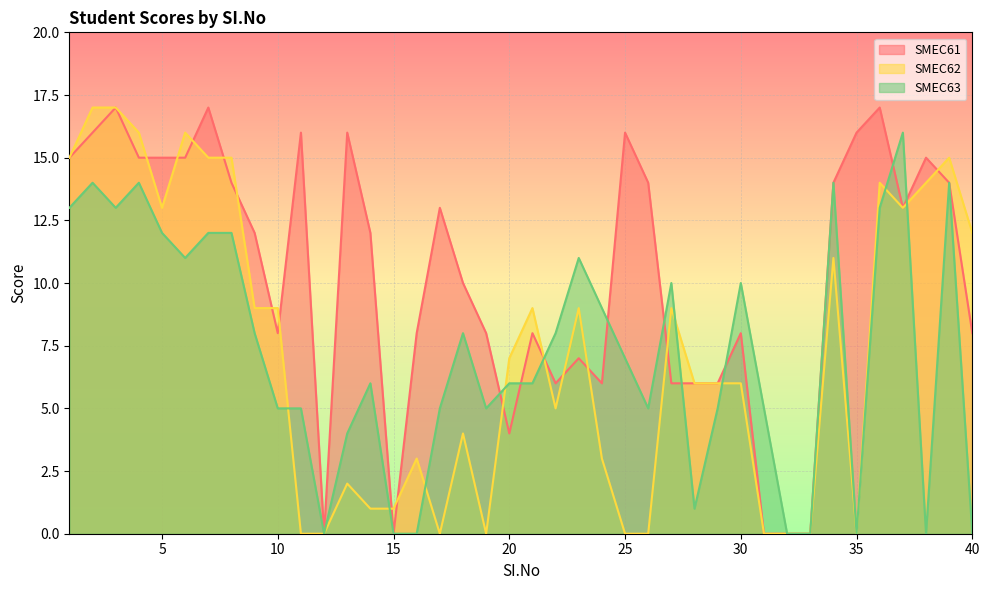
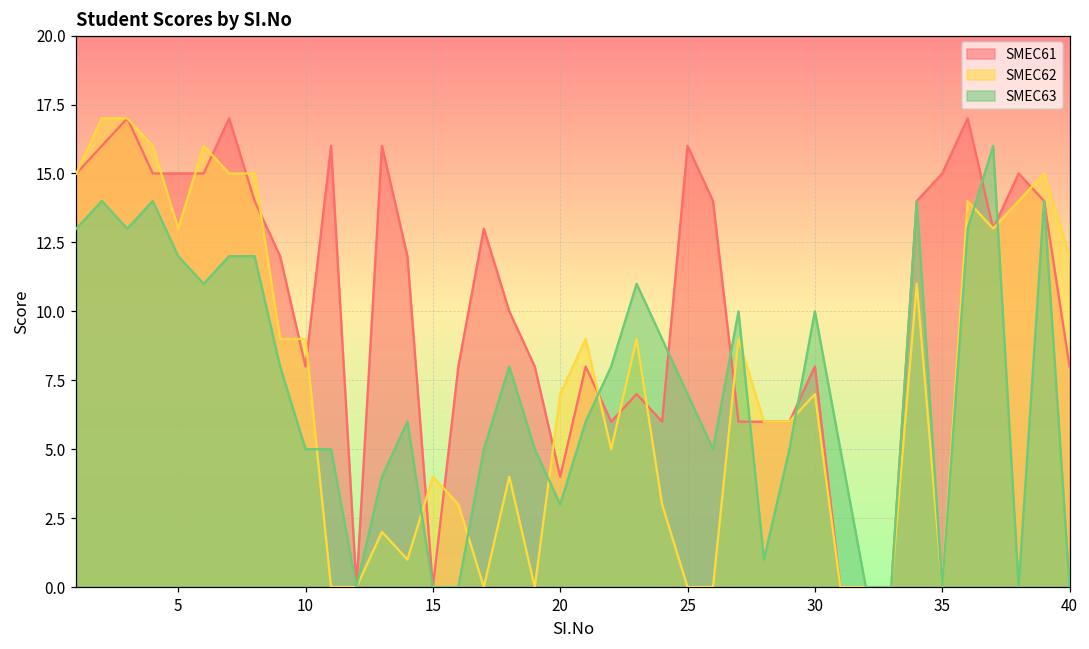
SMEC62, 15: 1 -> 4
SMEC63, 20: 6 -> 3
SMEC62, 30: 6 -> 7
SMEC61, 35: 16 -> 15
